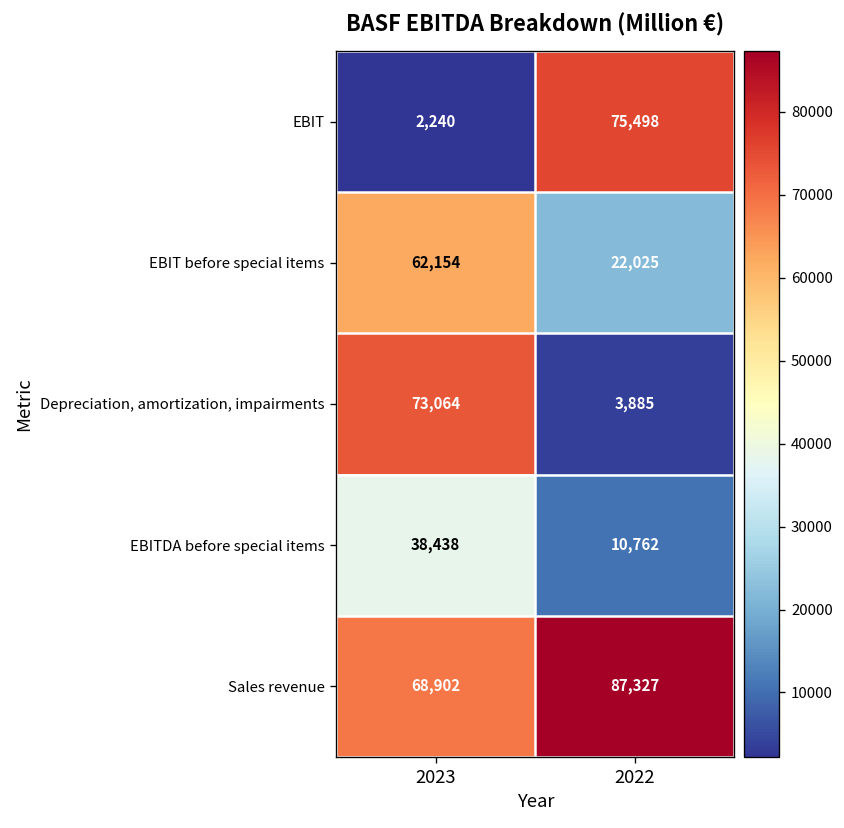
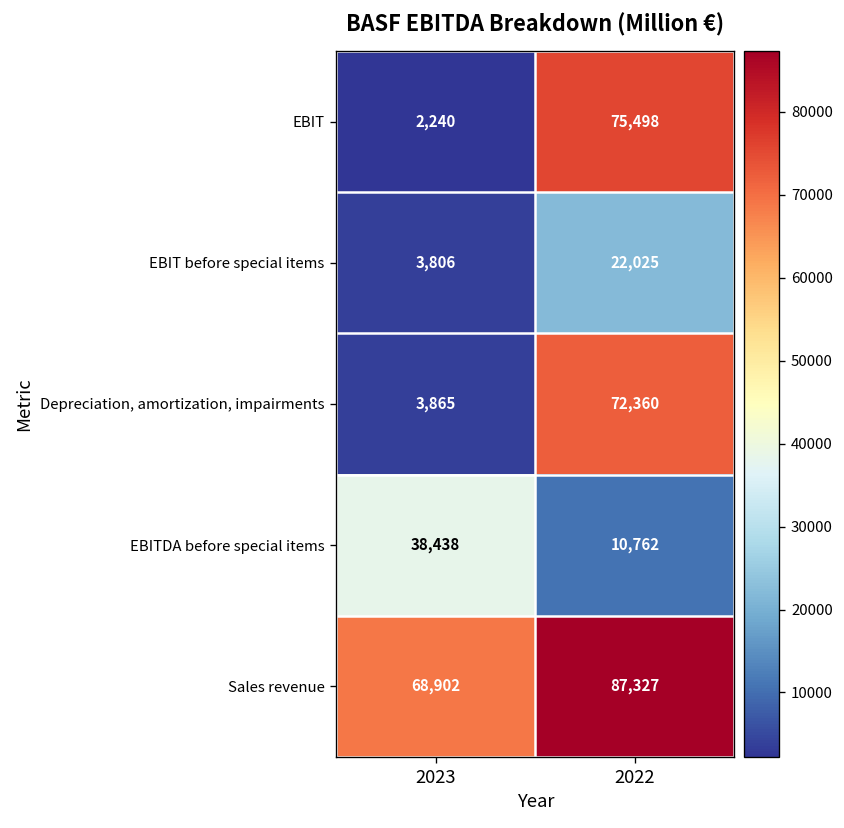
EBIT before special items, 2023: 62,154 -> 3,806
Depreciation, amortization, impairments, 2023: 73,064 -> 3,865
Depreciation, amortization, impairments, 2022: 3,885 -> 72,360
